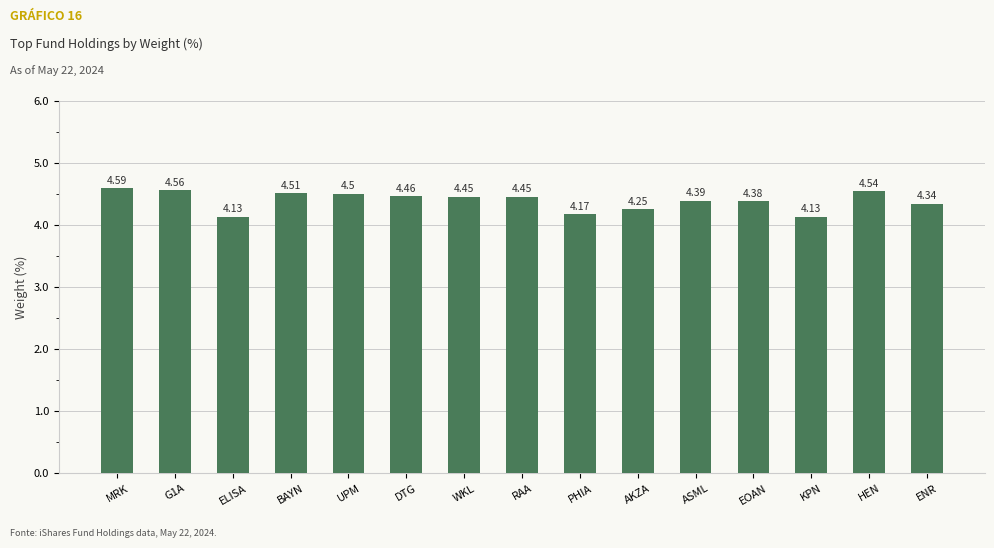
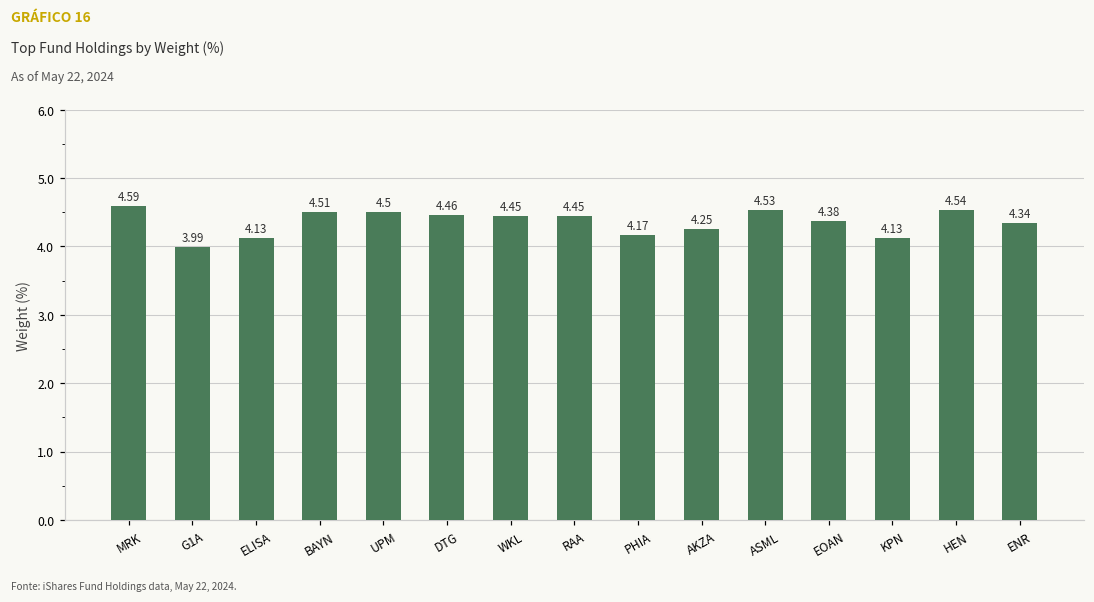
G1A: 4.56 -> 3.99
ASML: 4.39 -> 4.53
